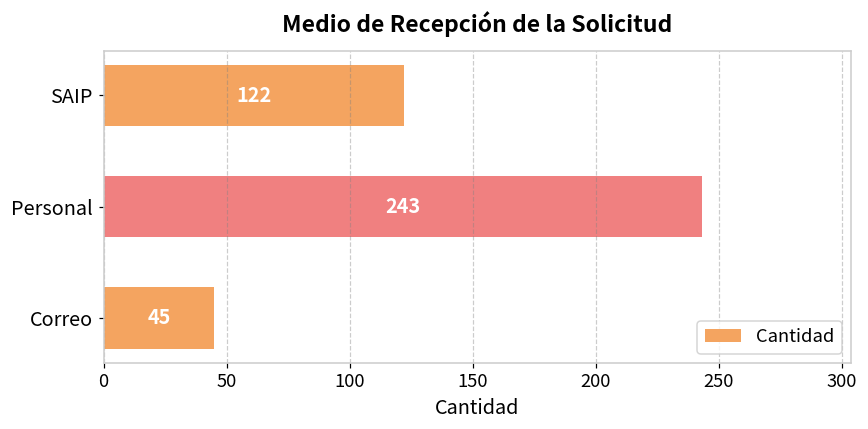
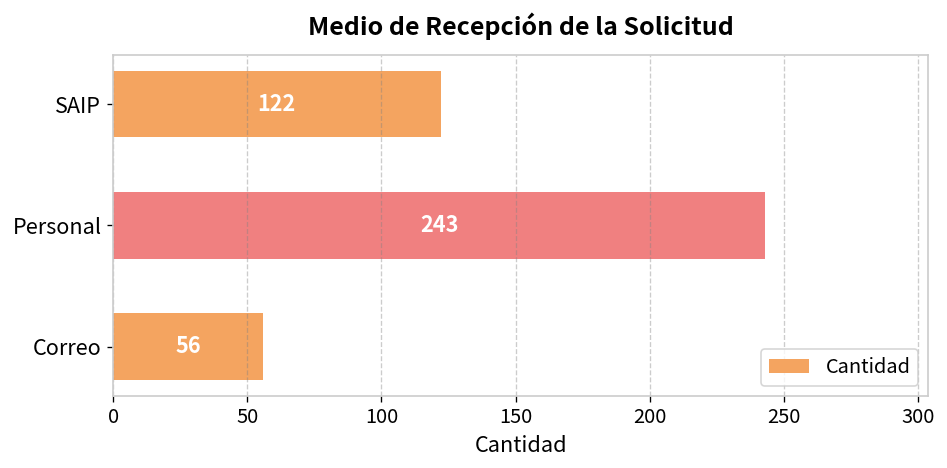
Correo: 45 -> 56
